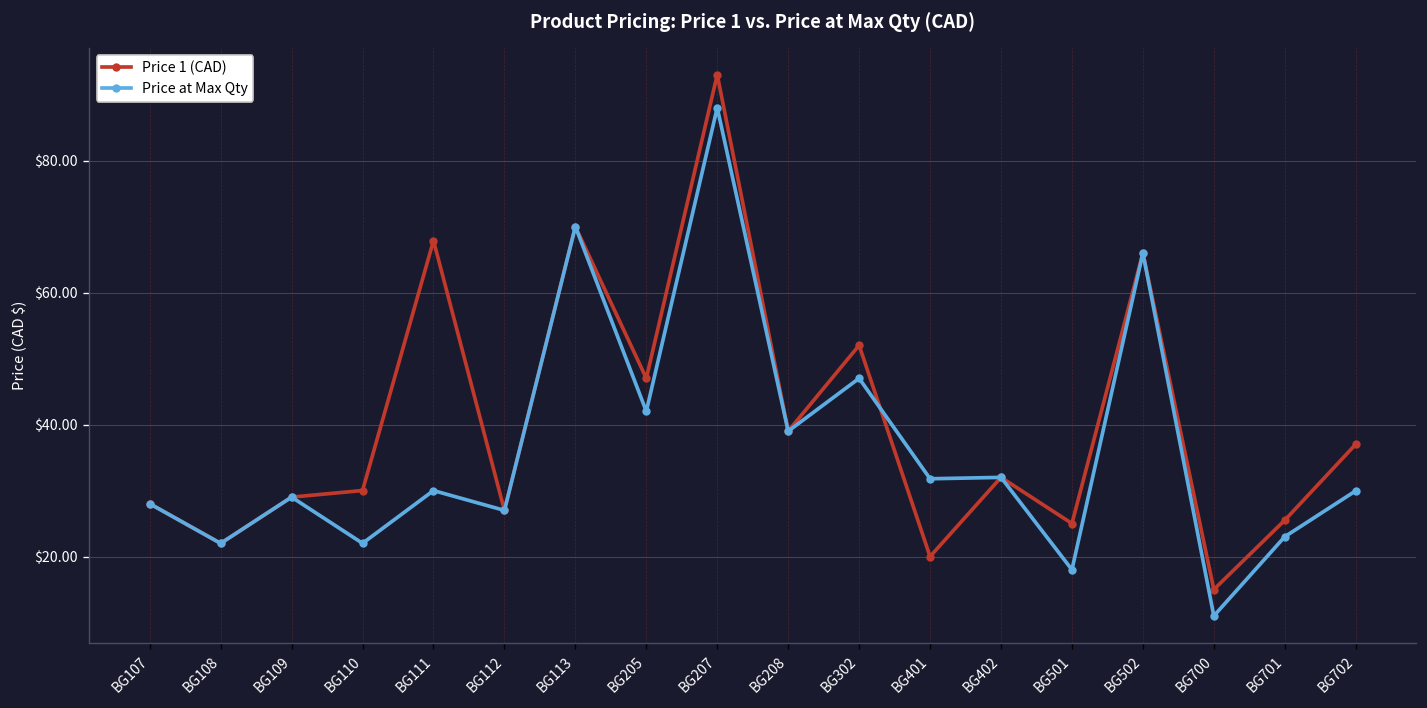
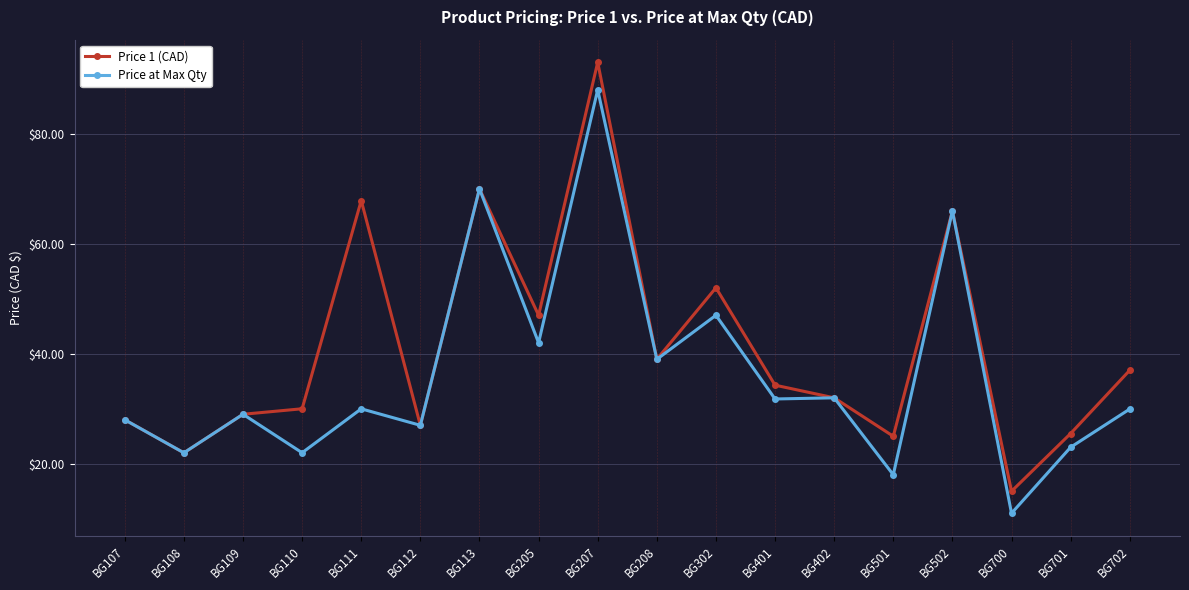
Price 1 (CAD), BG401: $20 -> $34
